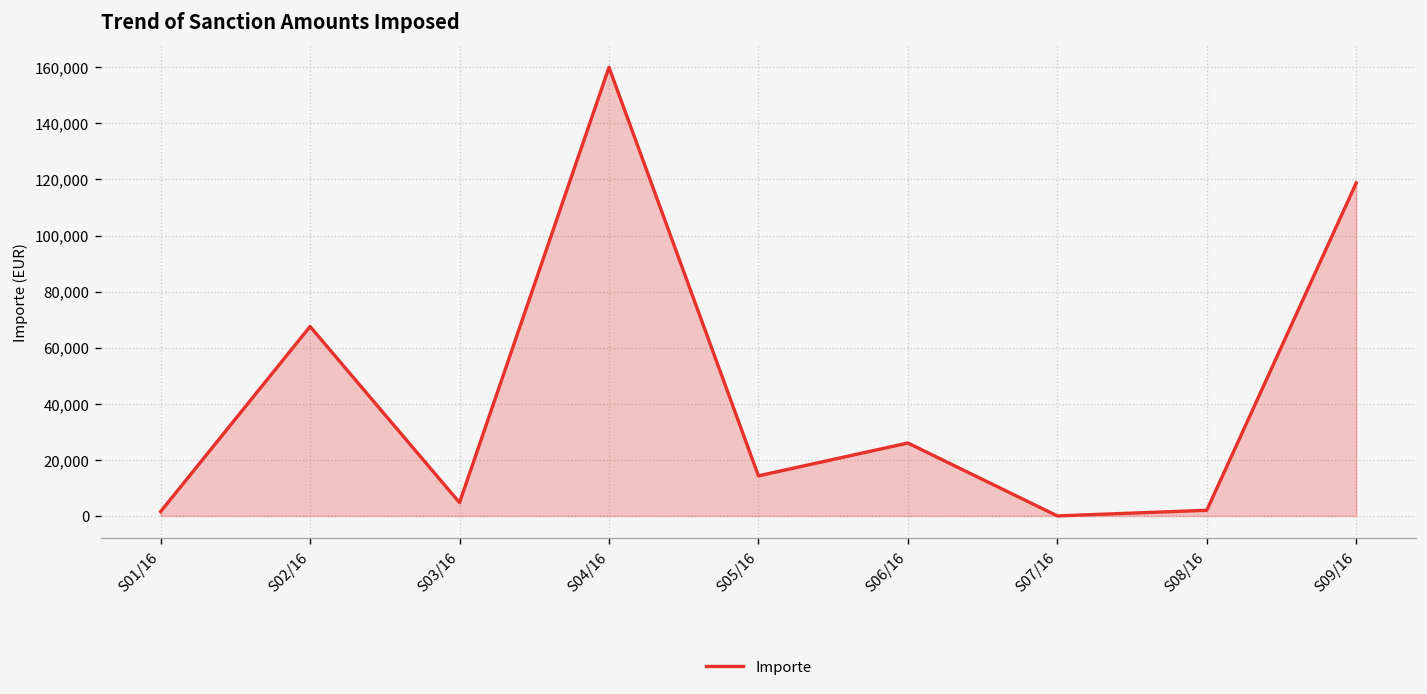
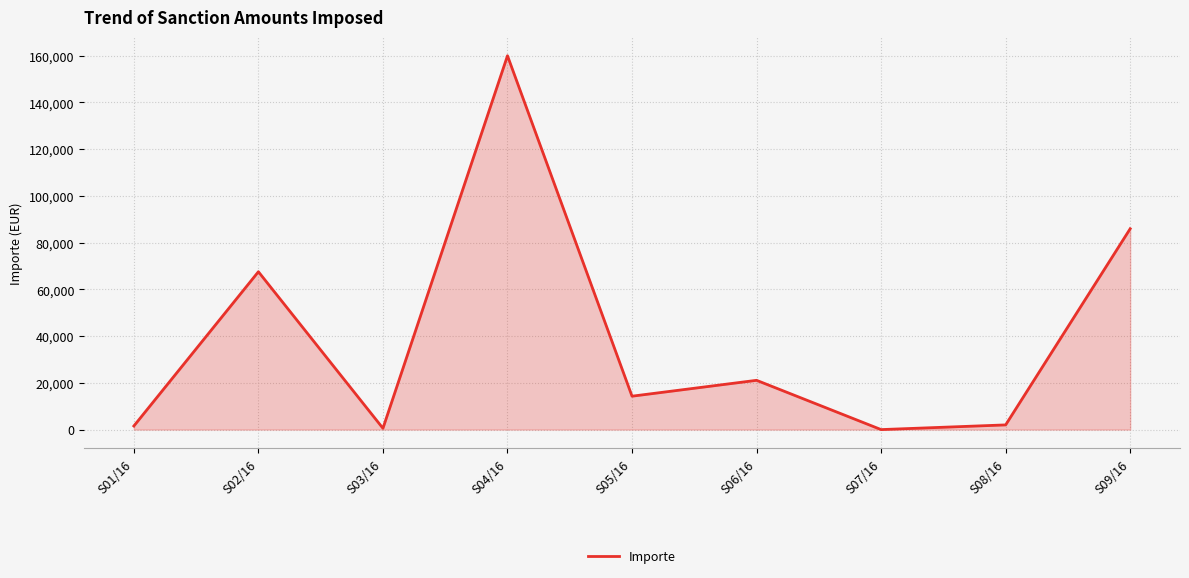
S03/16: 5,000 -> 1,000
S06/16: 26,000 -> 21,000
S09/16: 119,000 -> 86,000
